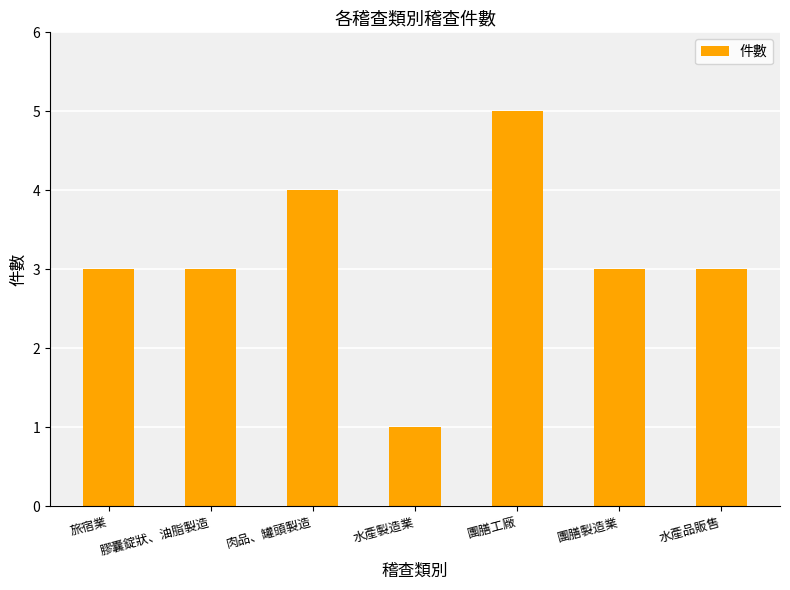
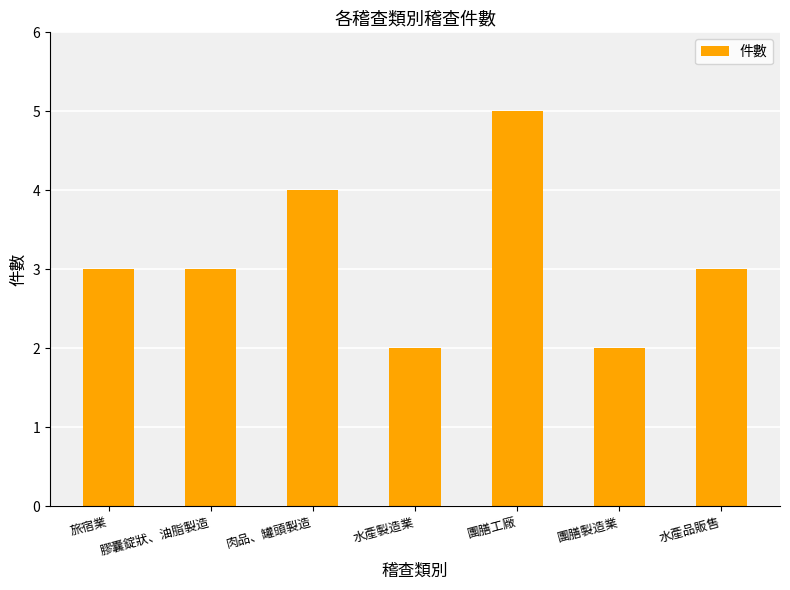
水產製造業: 1 -> 2
團膳製造業: 3 -> 2
